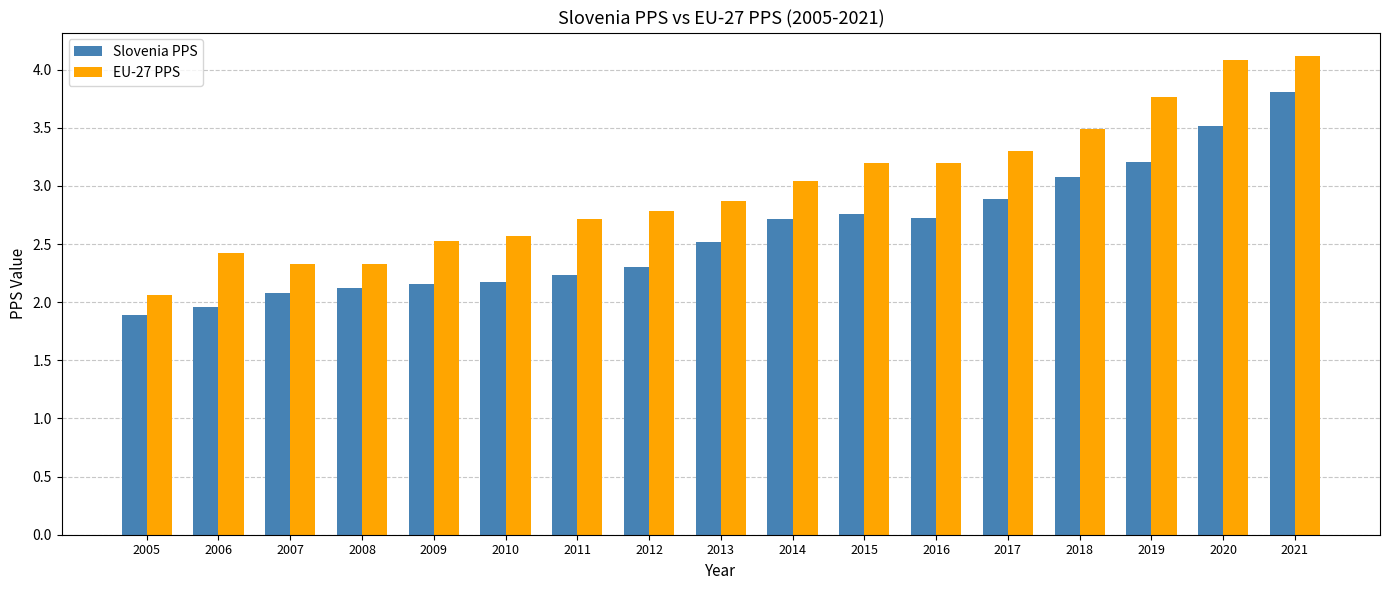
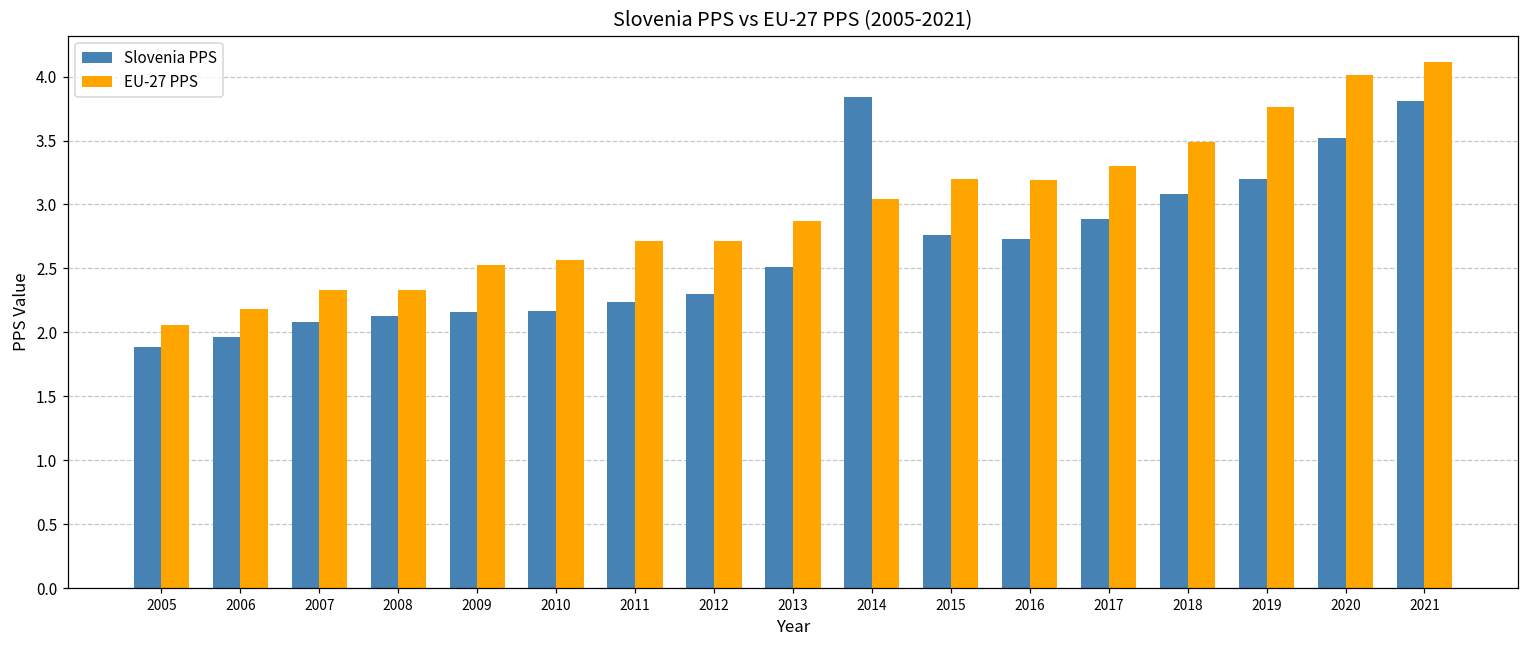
EU-27 PPS, 2006: 2.42 -> 2.18
EU-27 PPS, 2012: 2.78 -> 2.71
Slovenia PPS, 2014: 2.72 -> 3.84
EU-27 PPS, 2020: 4.08 -> 4.01
